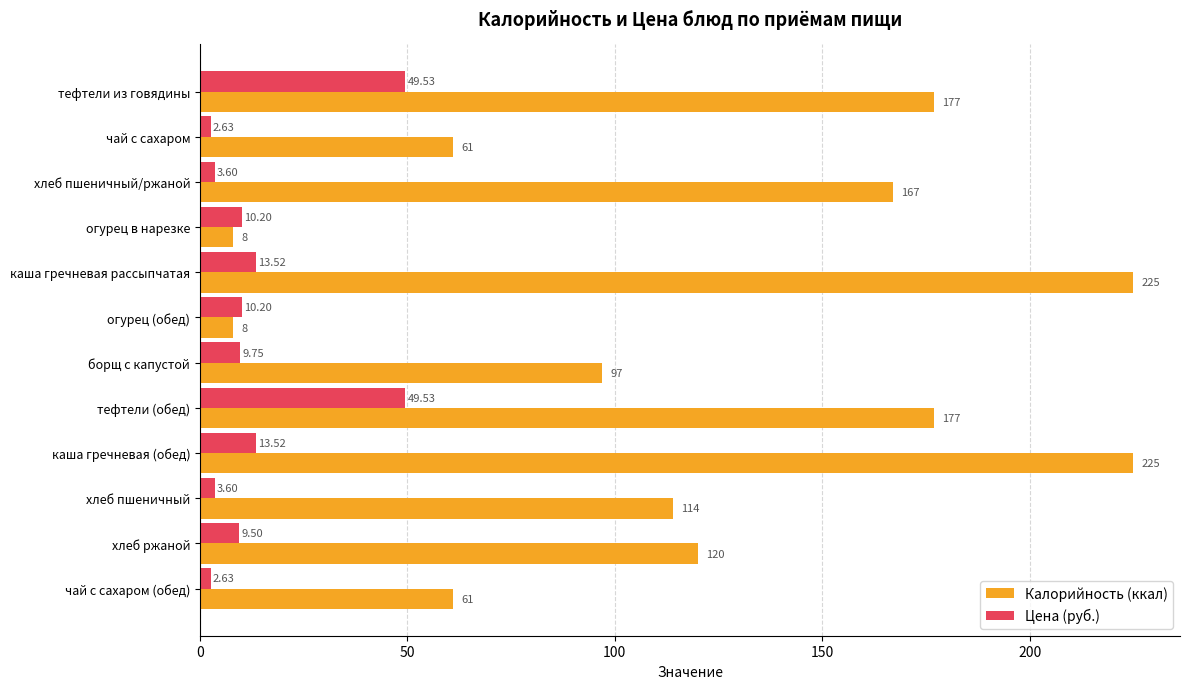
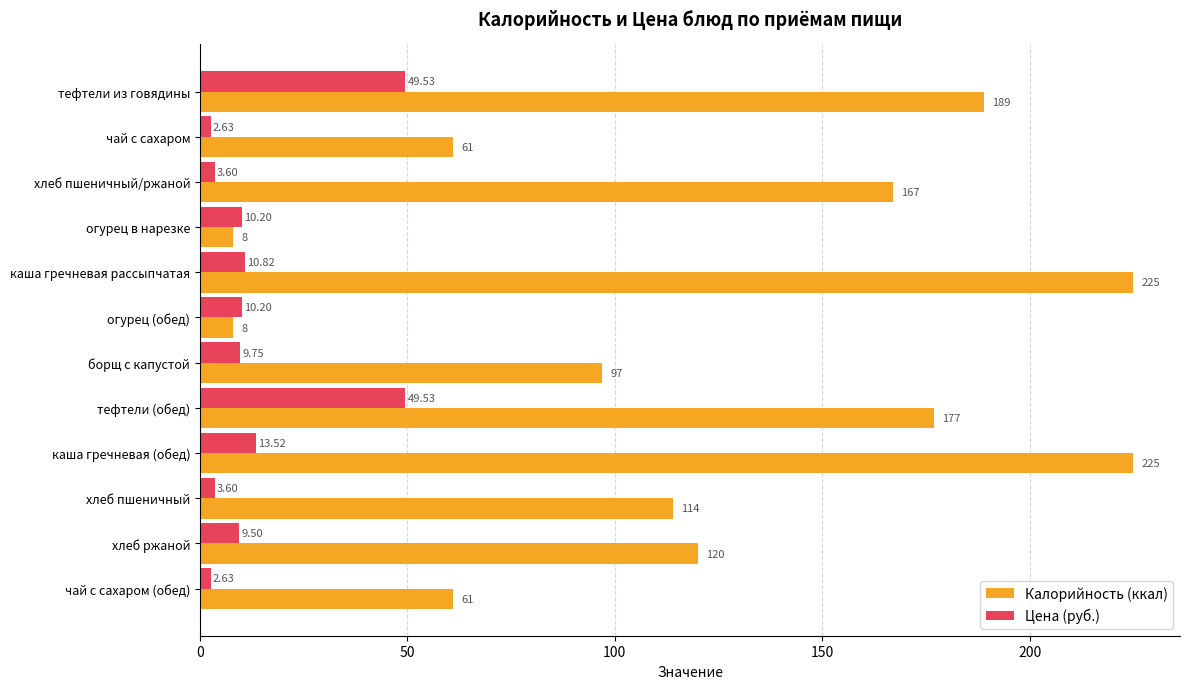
Калорийность (ккал), тефтели из говядины: 177 -> 189
Цена (руб.), каша гречневая рассыпчатая: 13.52 -> 10.82
